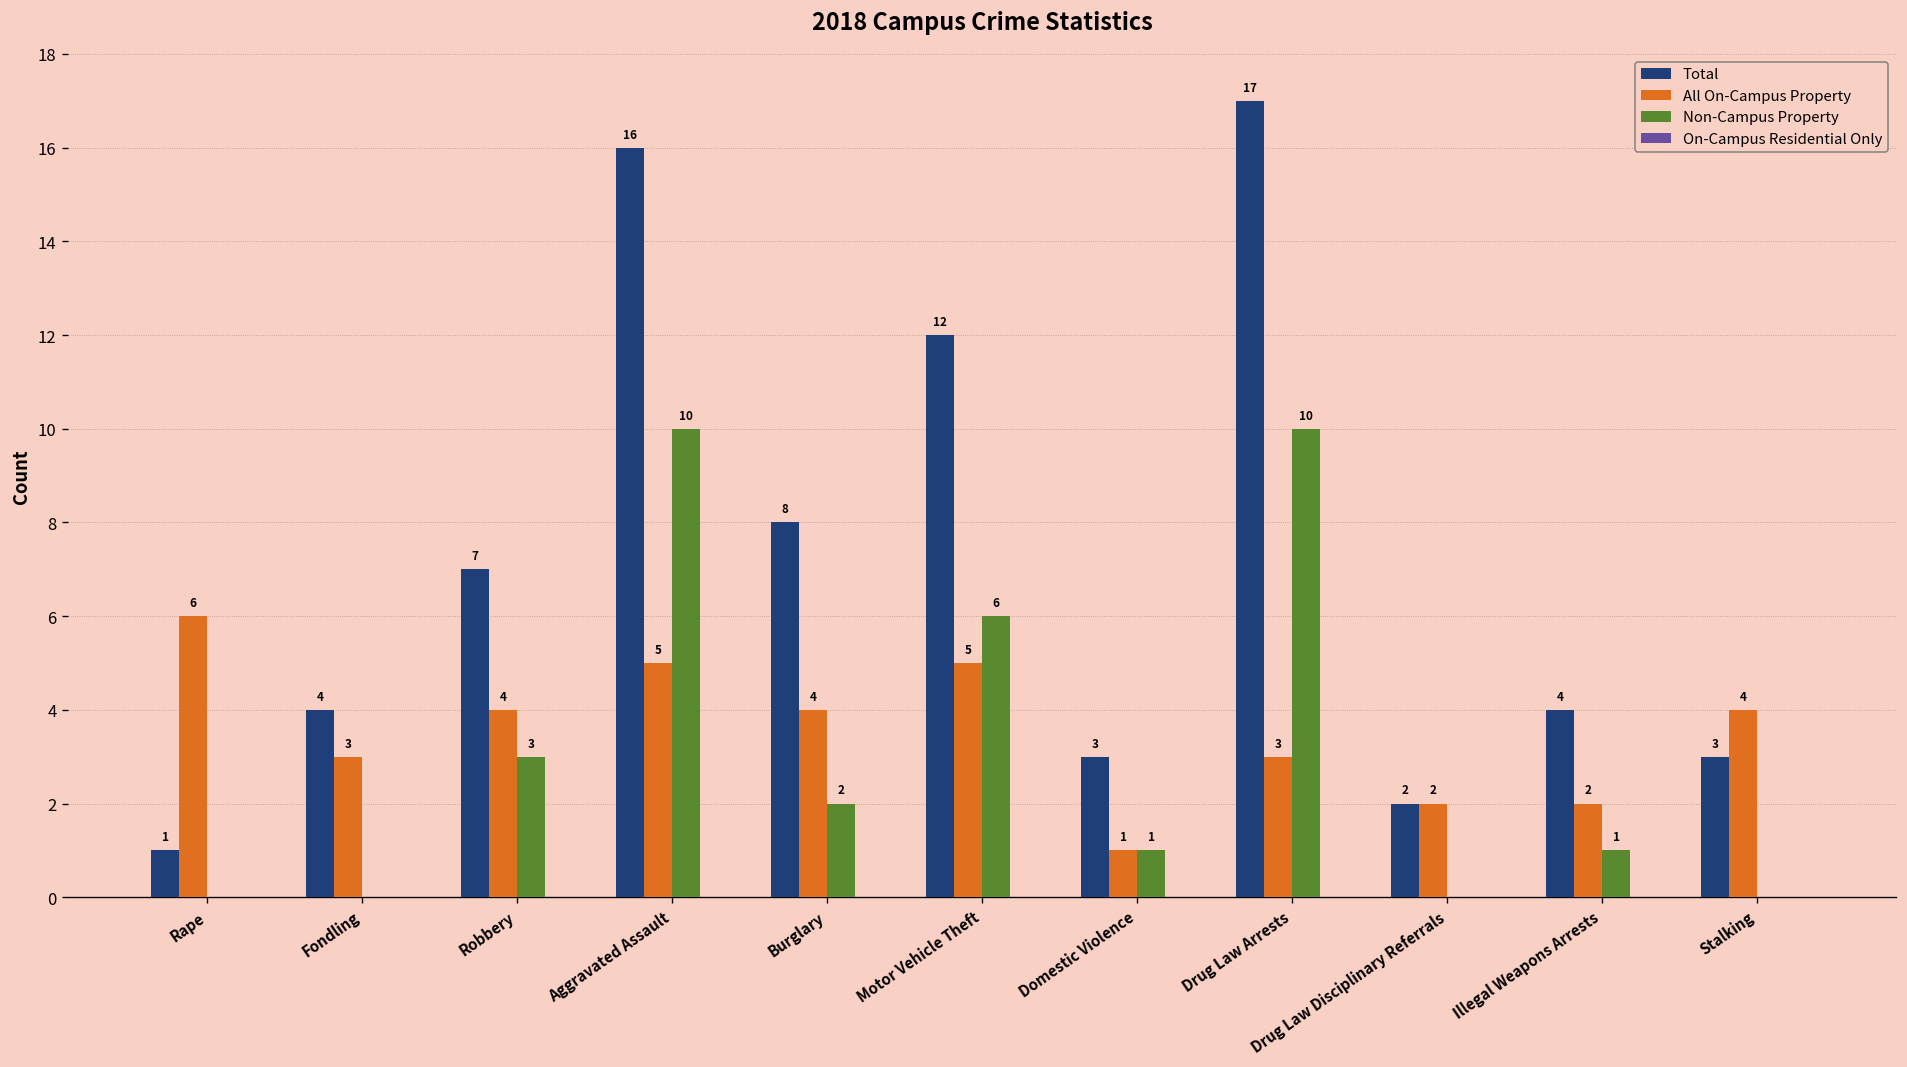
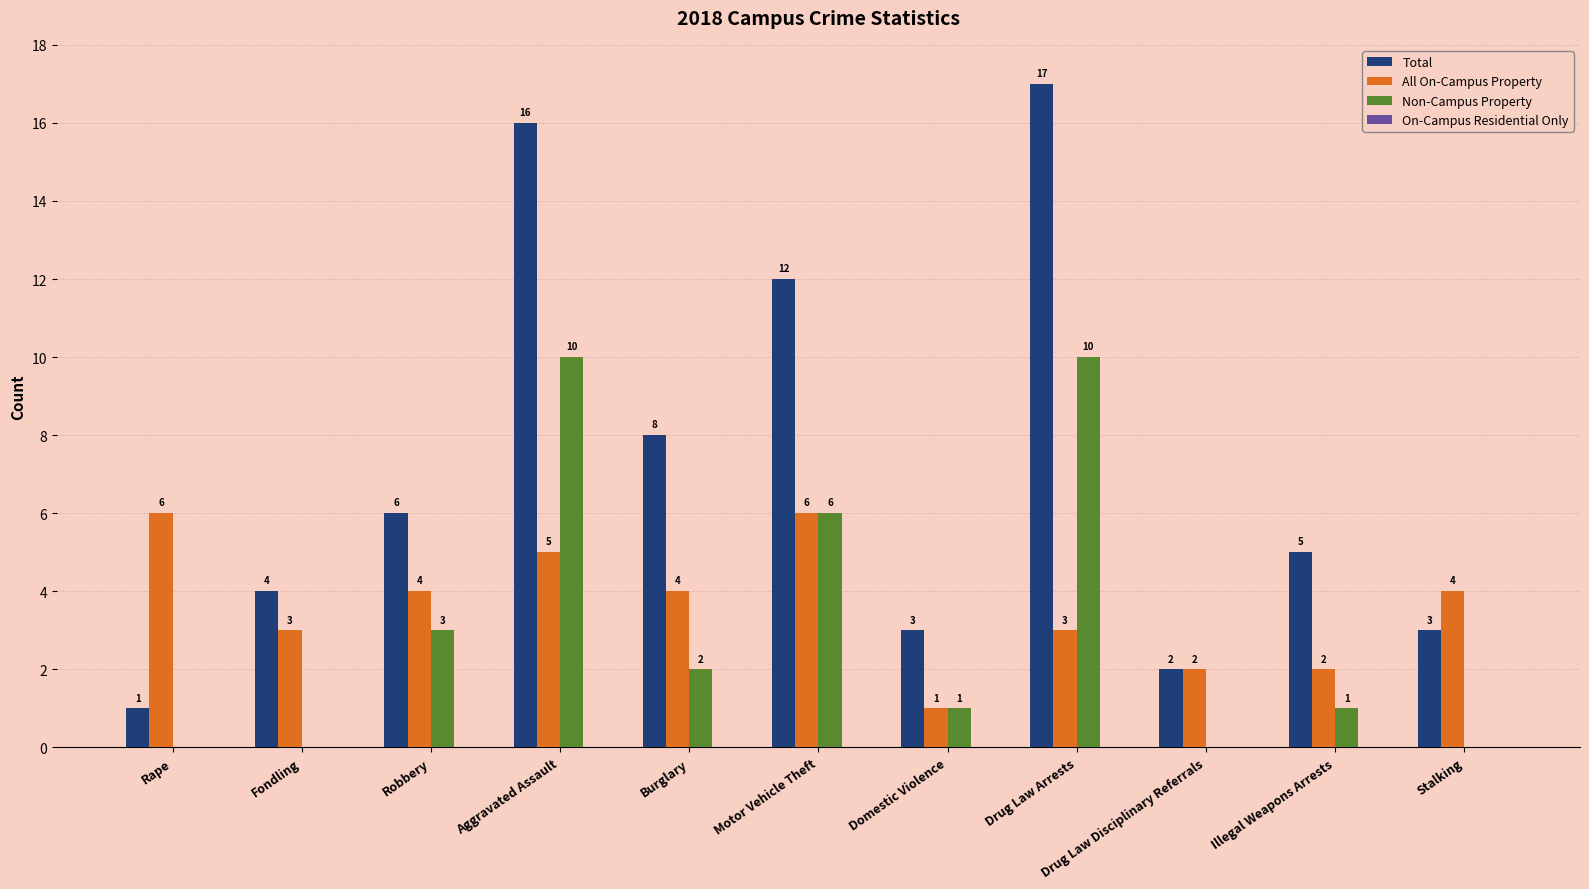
Total, Robbery: 7 -> 6
All On-Campus Property, Motor Vehicle Theft: 5 -> 6
Total, Illegal Weapons Arrests: 4 -> 5
